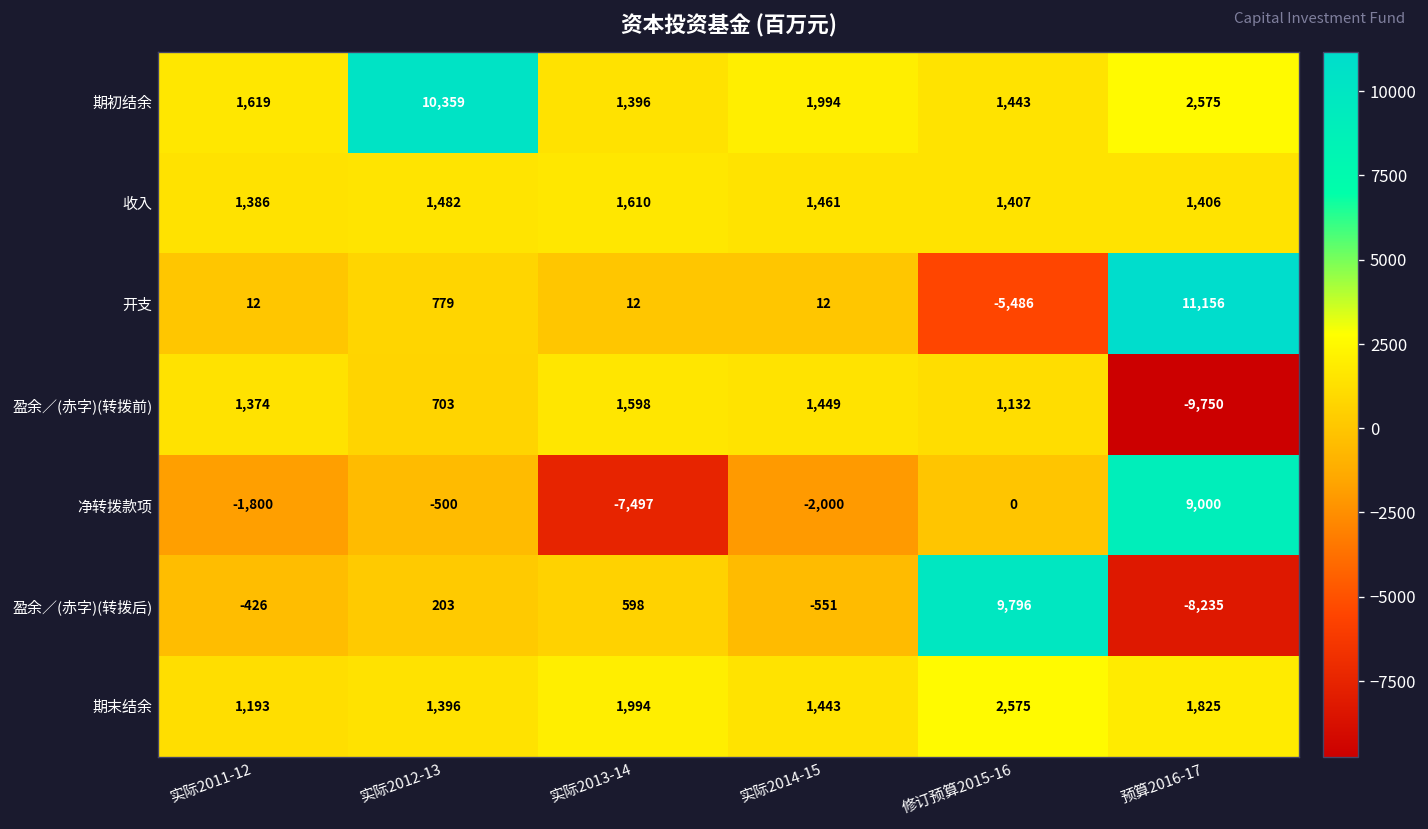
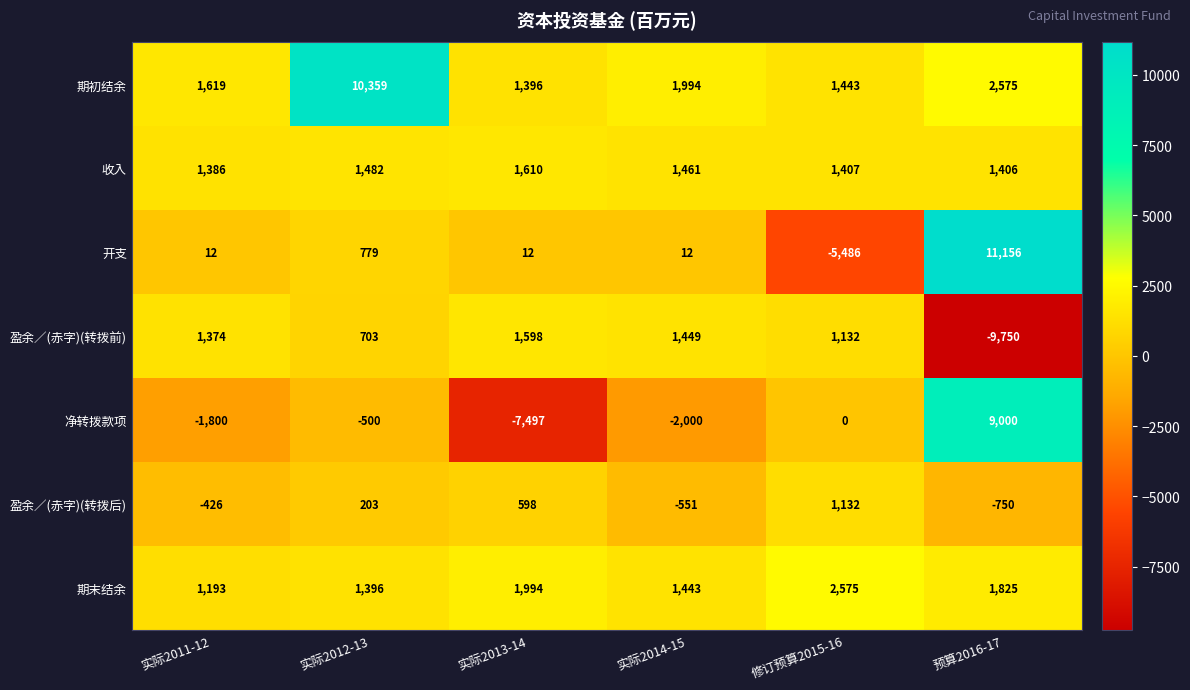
盈余／(赤字)(转拨后), 修订预算2015-16: 9,796 -> 1,132
盈余／(赤字)(转拨后), 预算2016-17: -8,235 -> -750
